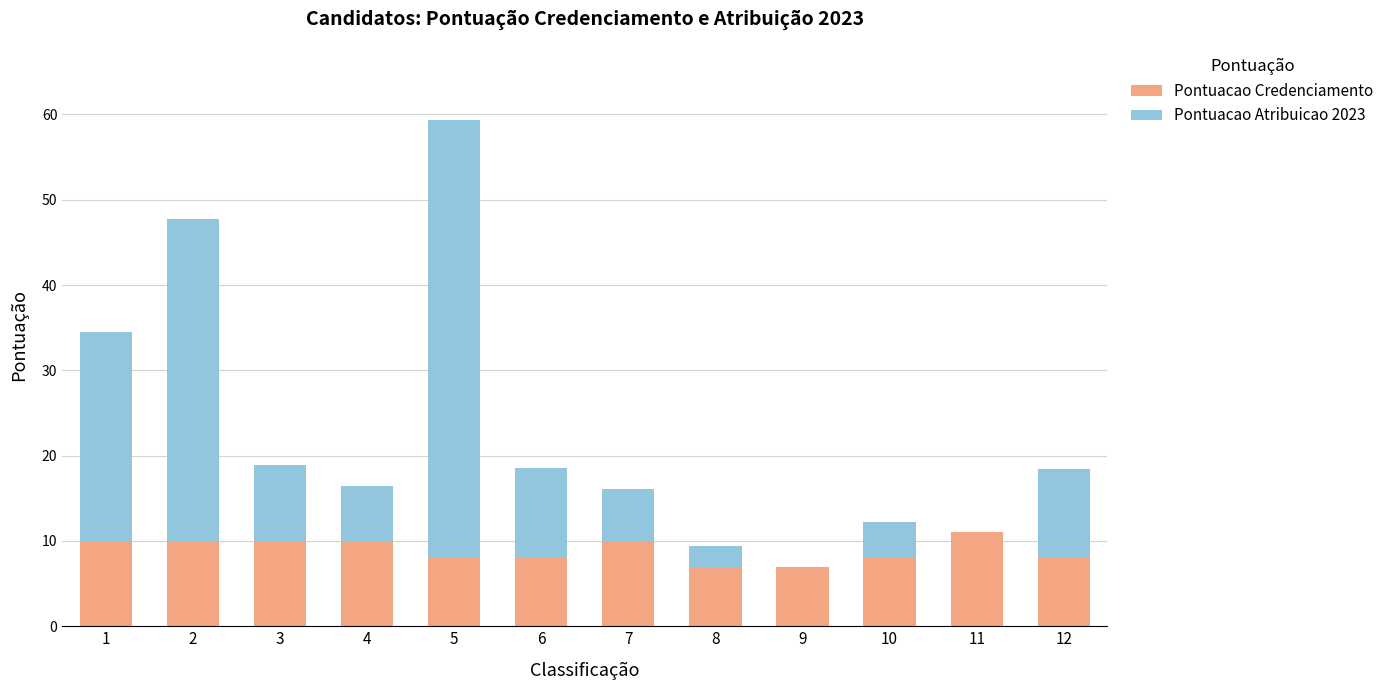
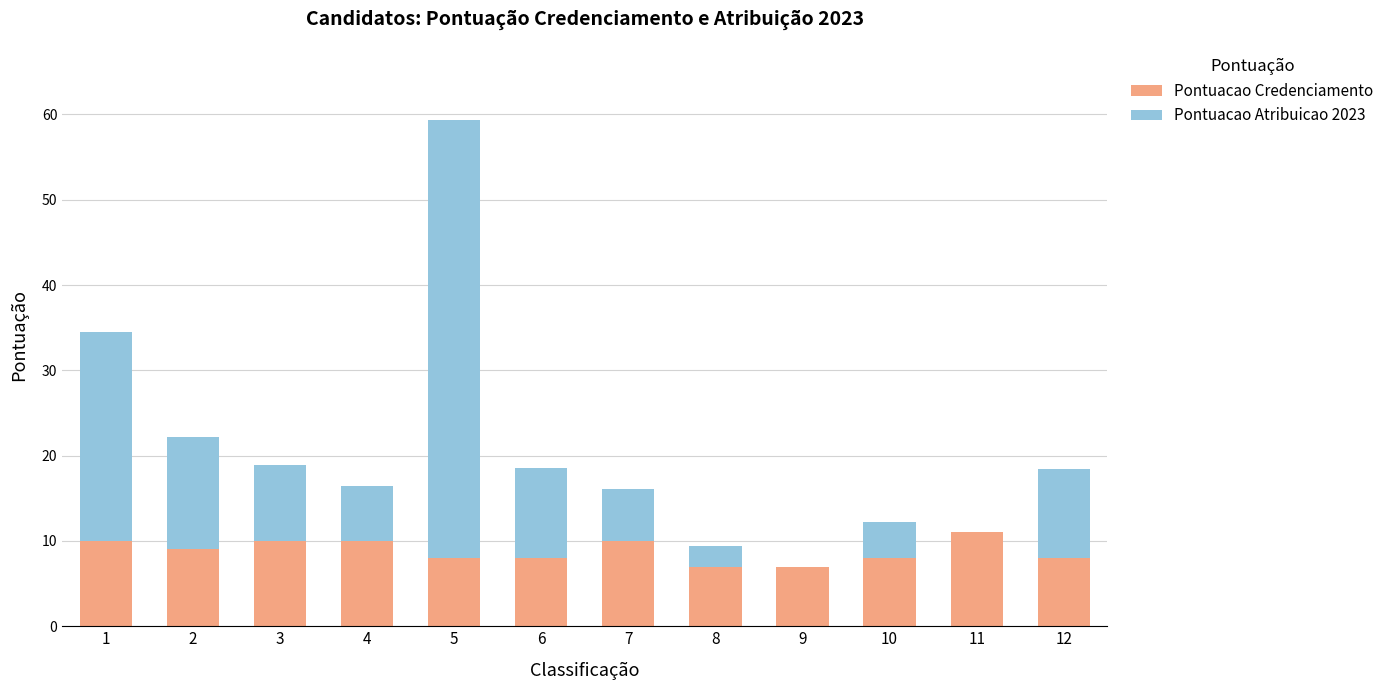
Pontuacao Credenciamento, 2: 10 -> 9
Pontuacao Atribuicao 2023, 2: 38 -> 13
